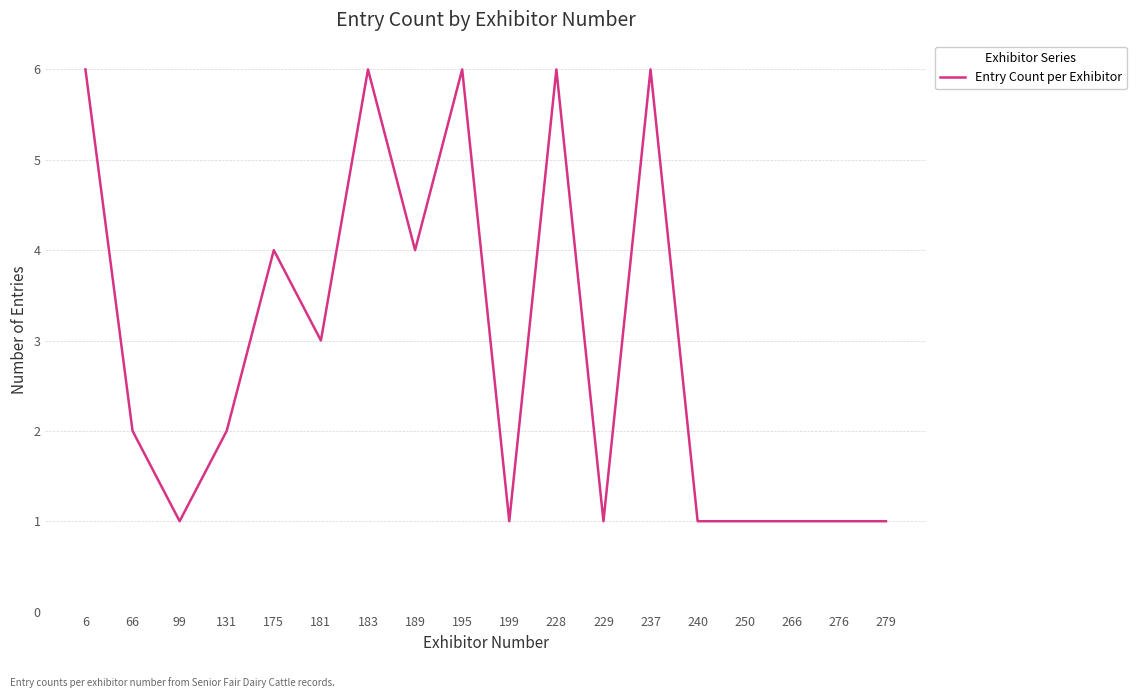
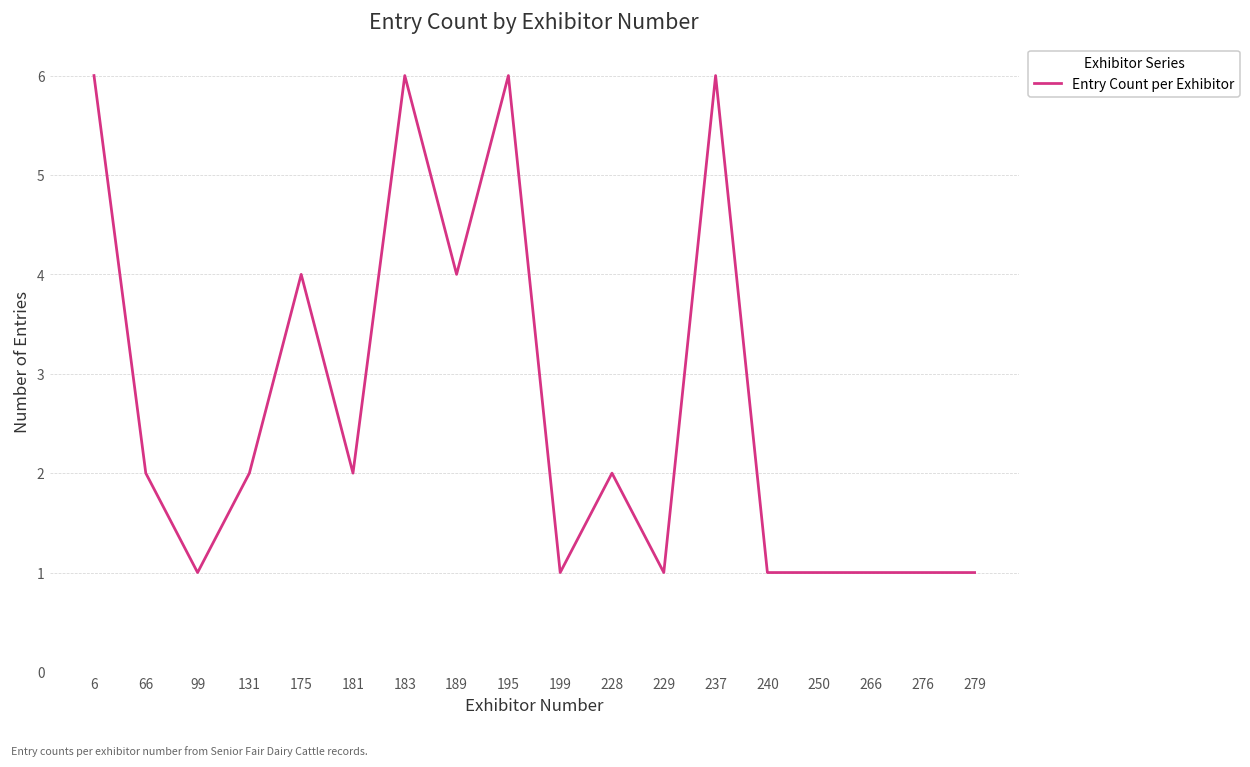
181: 3 -> 2
228: 6 -> 2
